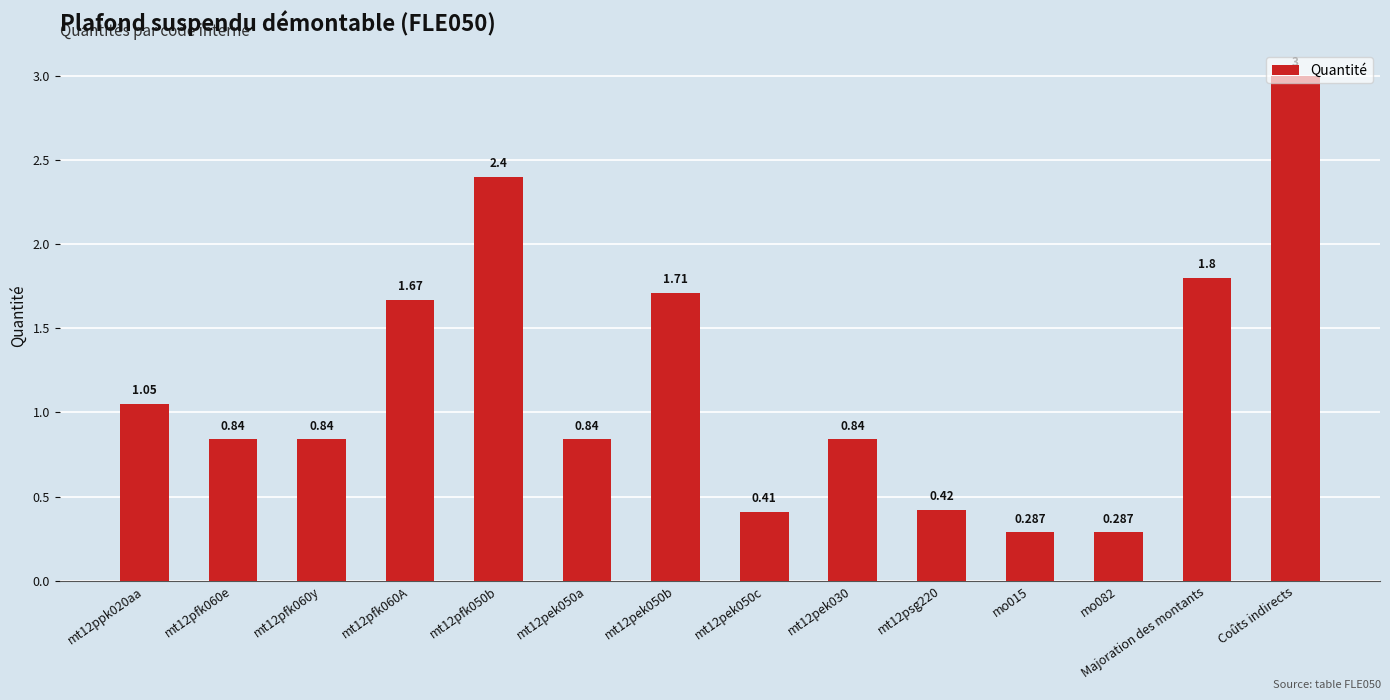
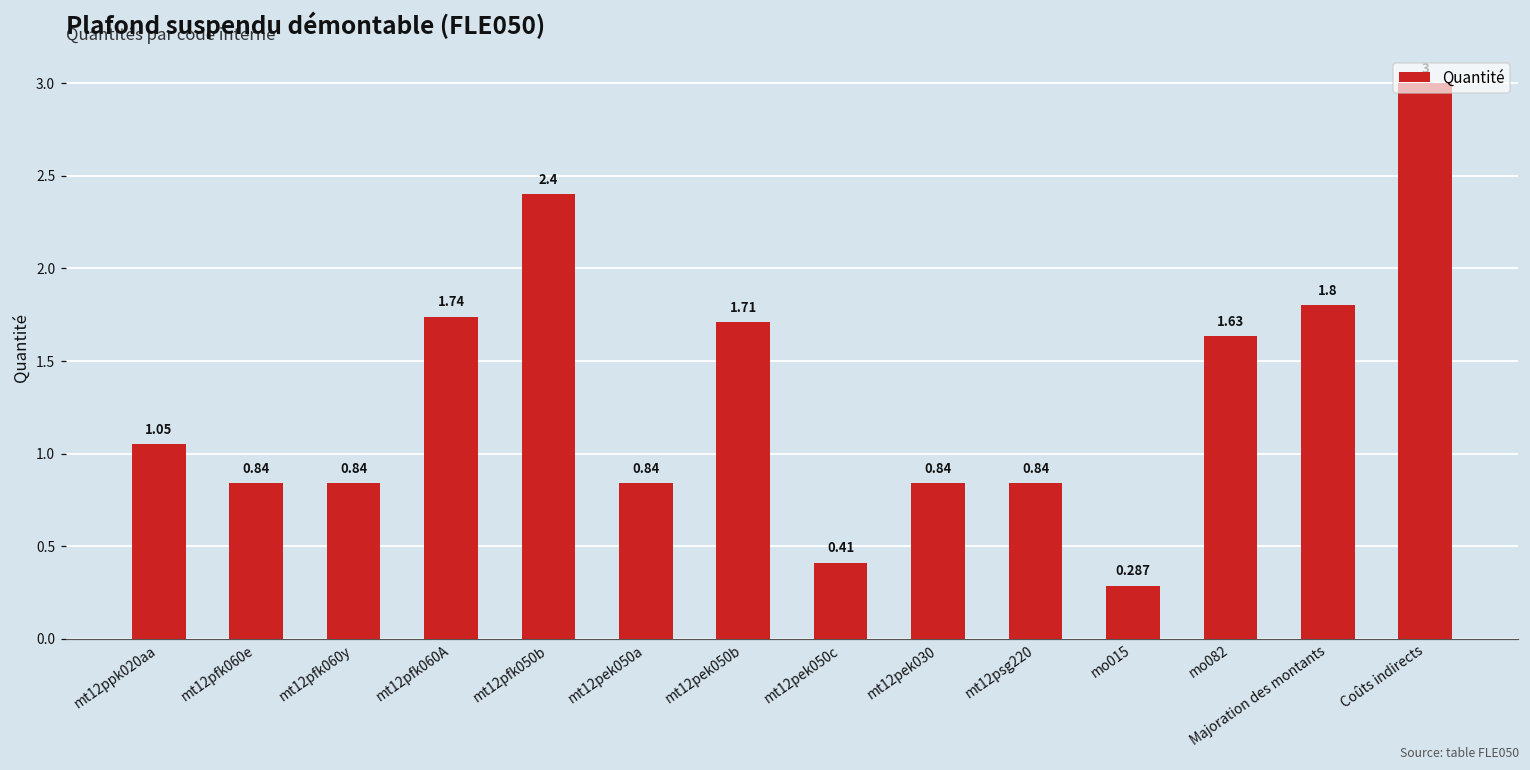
mt12pfk060A: 1.67 -> 1.74
mt12psg220: 0.42 -> 0.84
mo082: 0.287 -> 1.63
